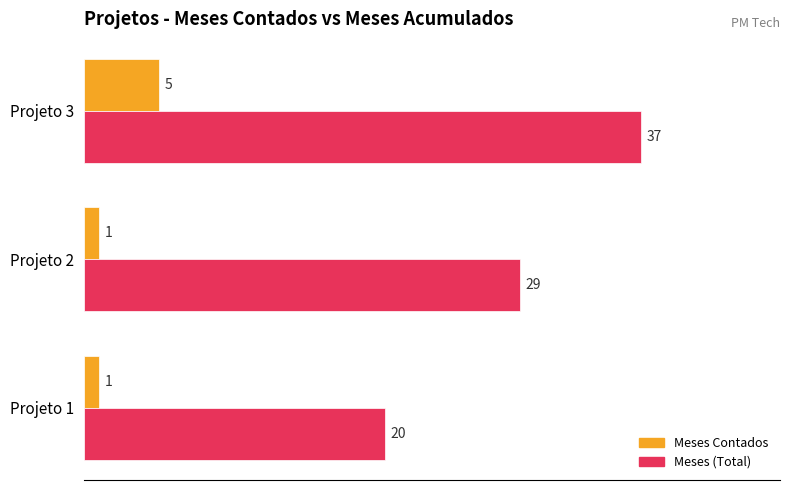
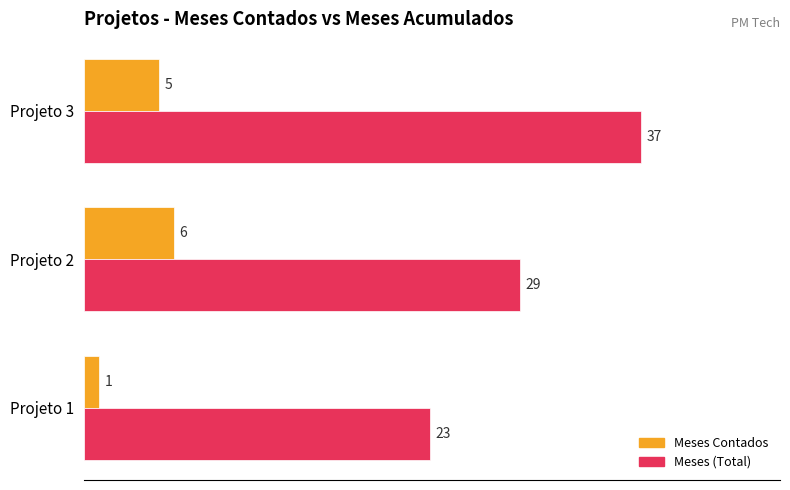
Meses Contados, Projeto 2: 1 -> 6
Meses (Total), Projeto 1: 20 -> 23
